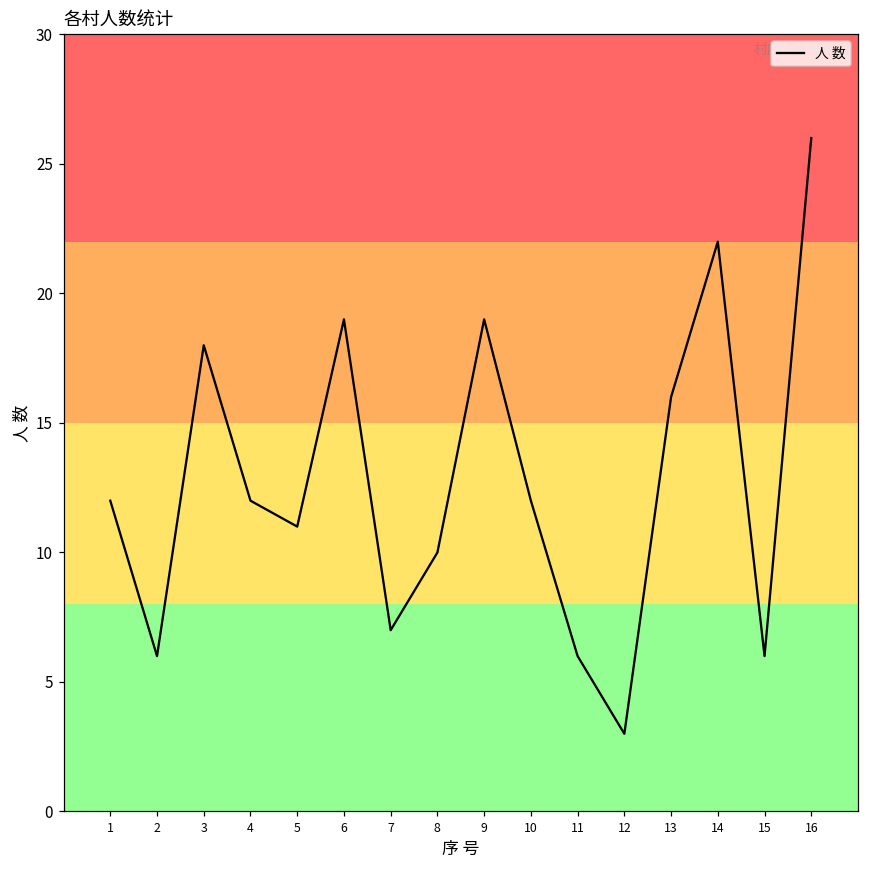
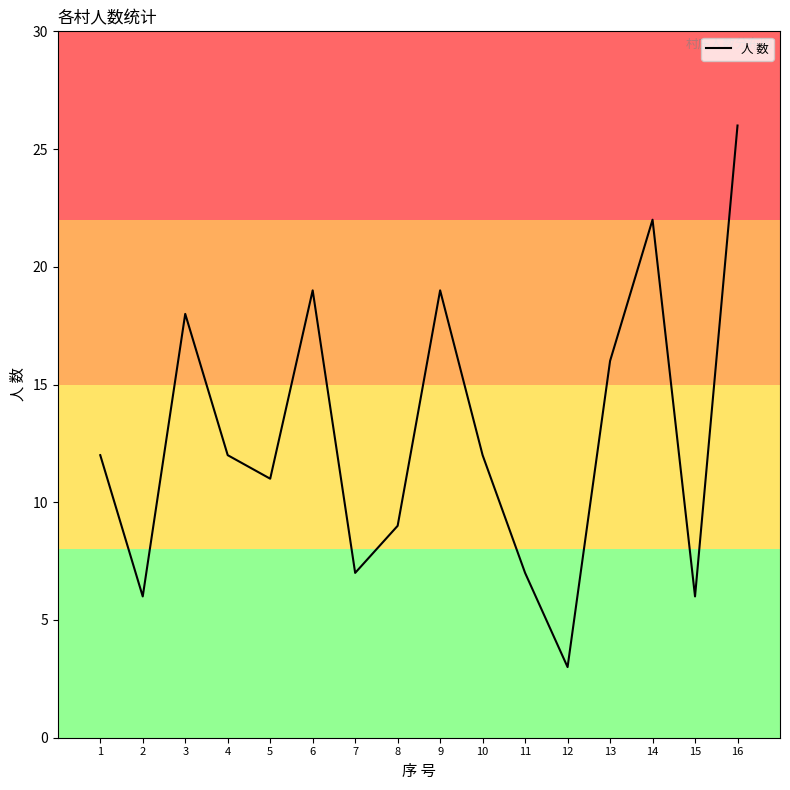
8: 10 -> 9
11: 6 -> 7
